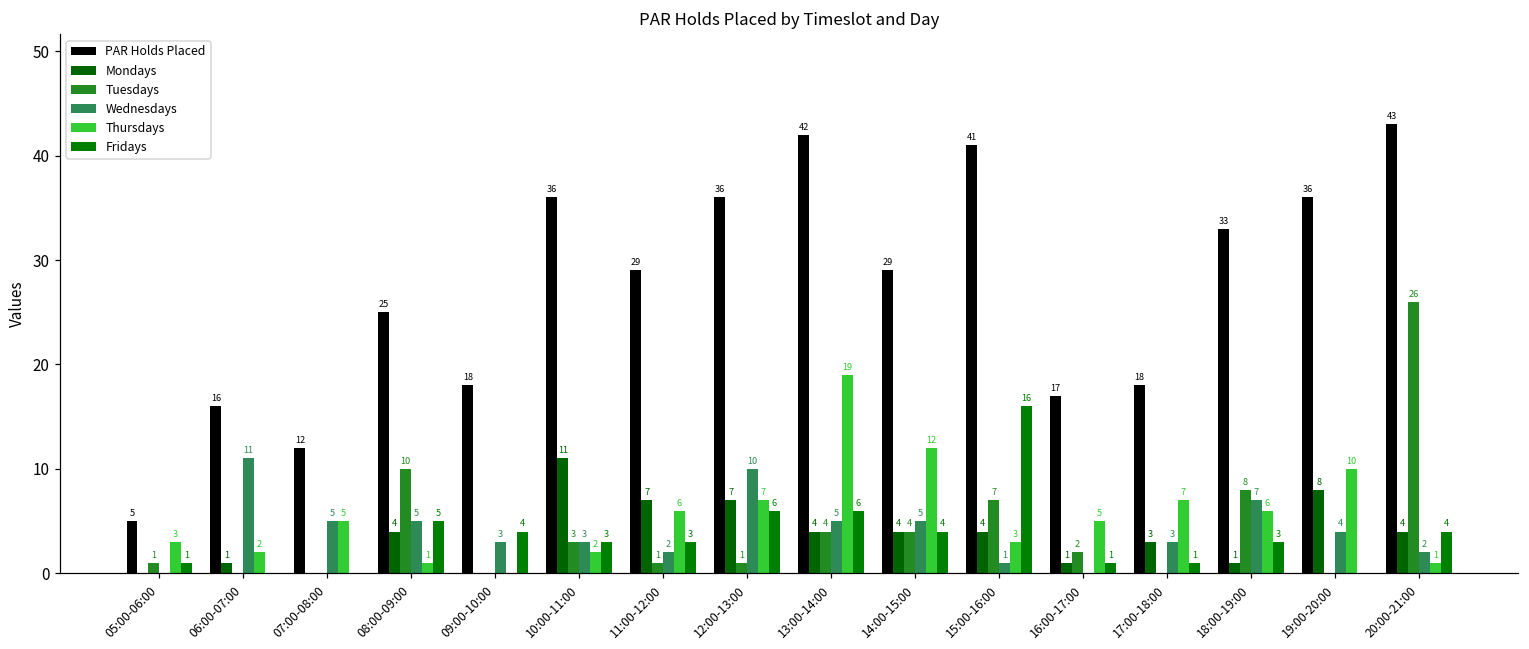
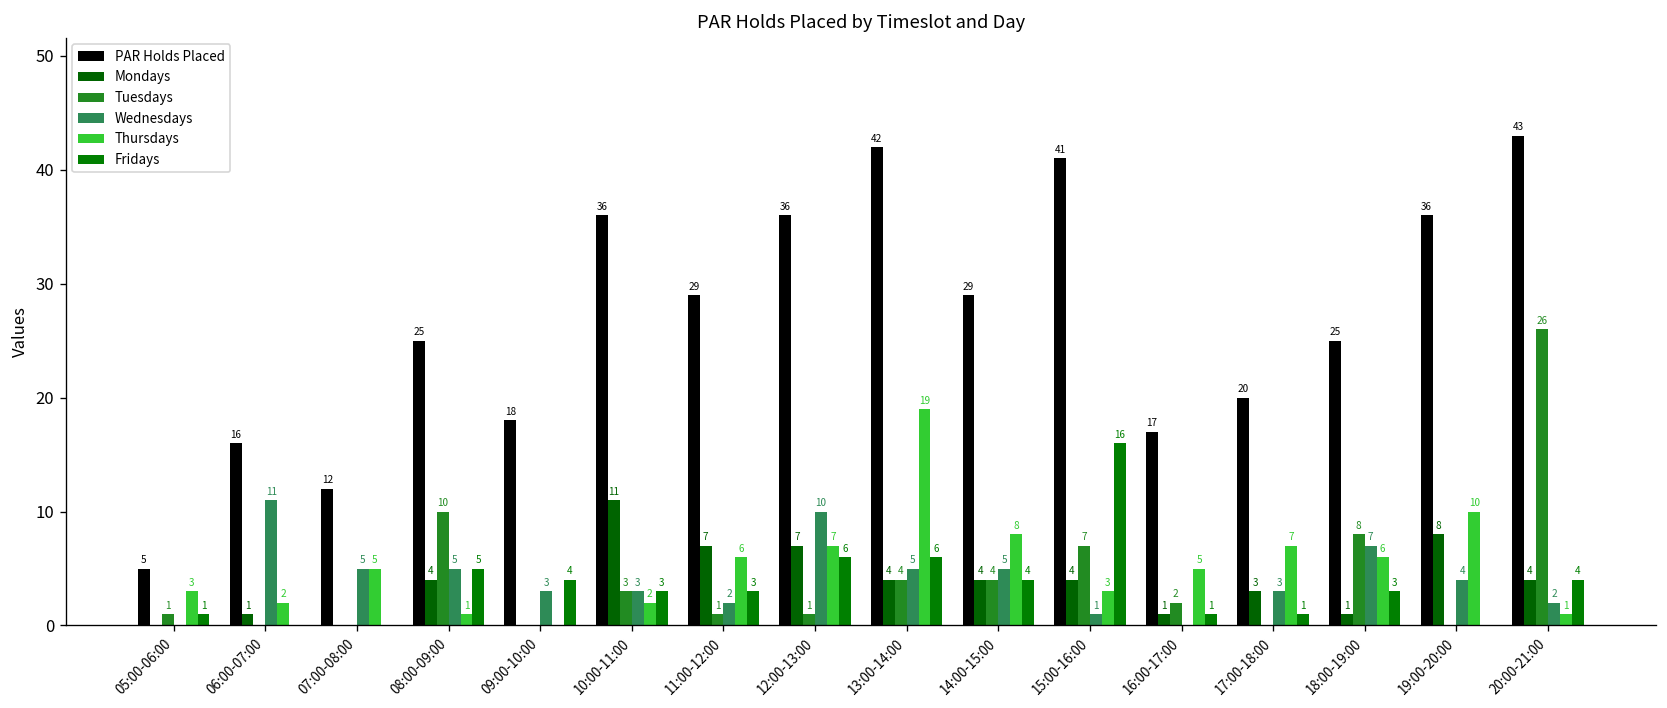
Thursdays, 14:00-15:00: 12 -> 8
PAR Holds Placed, 17:00-18:00: 18 -> 20
PAR Holds Placed, 18:00-19:00: 33 -> 25
